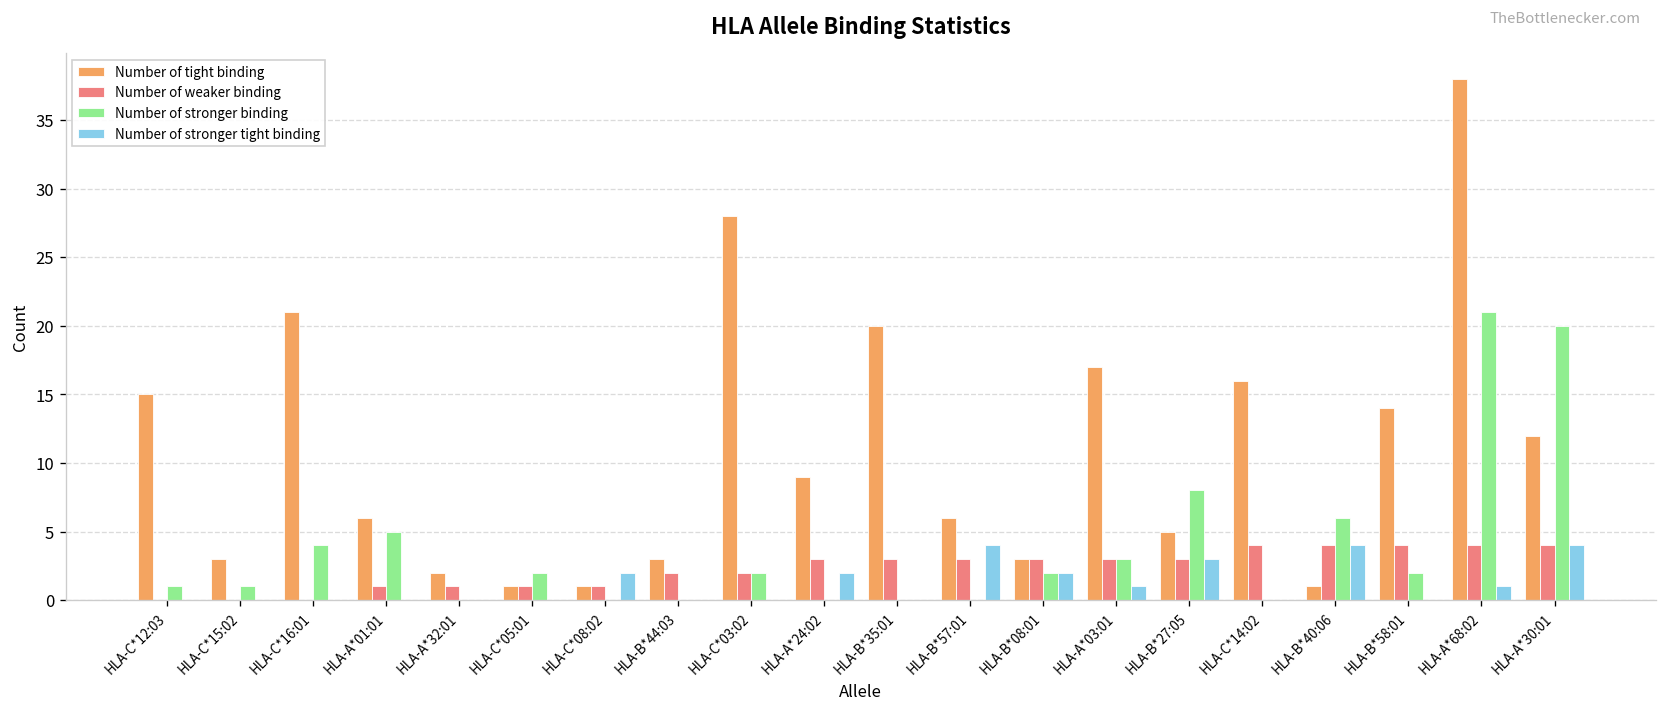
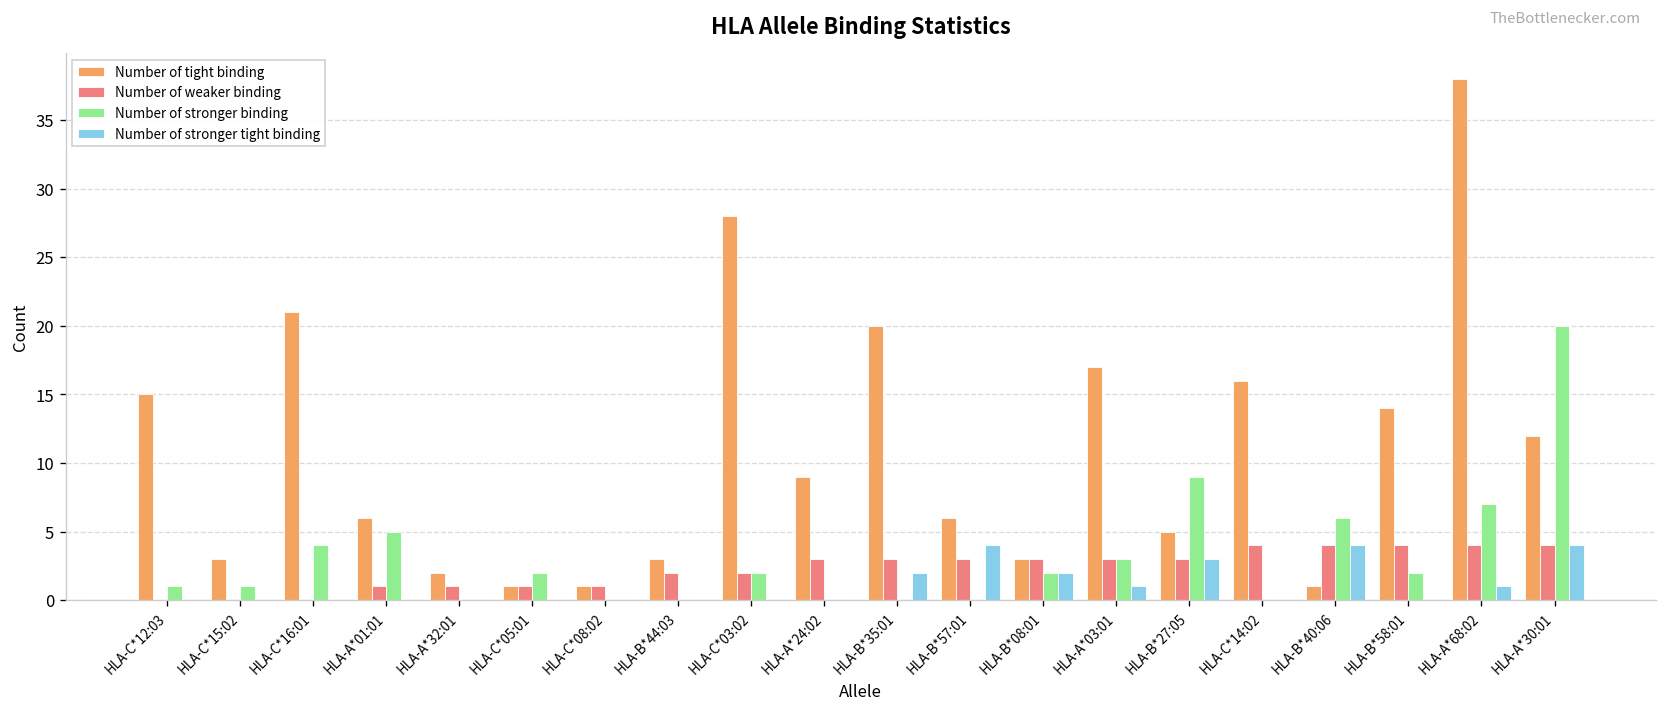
Number of stronger tight binding, HLA-C*08:02: 2 -> 0
Number of stronger tight binding, HLA-A*24:02: 2 -> 0
Number of stronger tight binding, HLA-B*35:01: 0 -> 2
Number of stronger binding, HLA-B*27:05: 8 -> 9
Number of stronger binding, HLA-A*68:02: 21 -> 7
